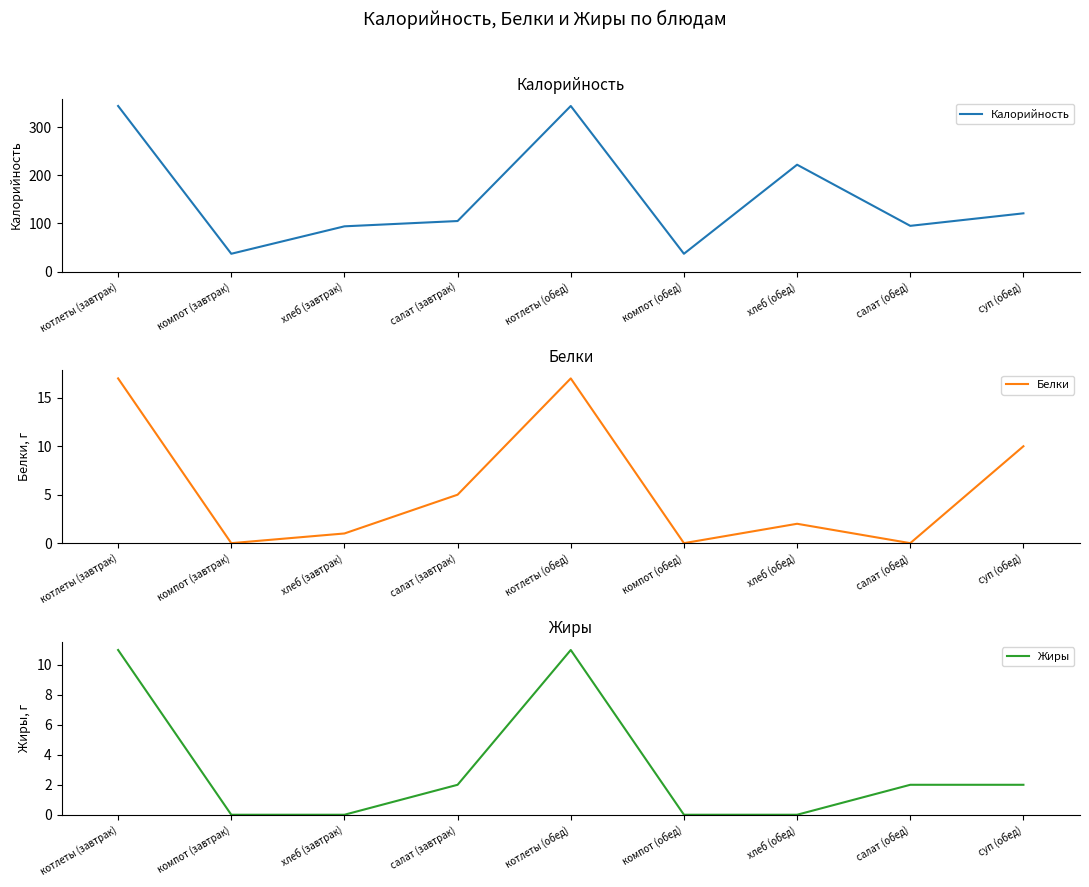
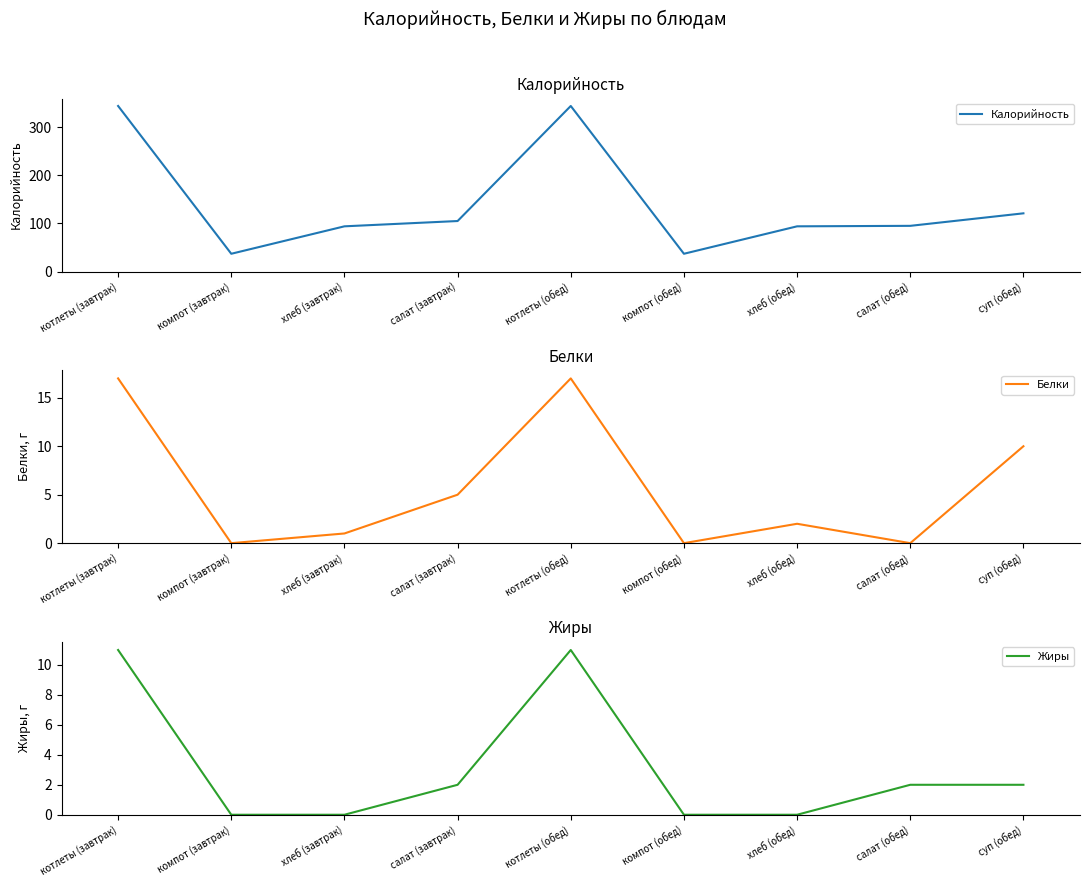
Калорийность, хлеб (обед): 220 -> 90
